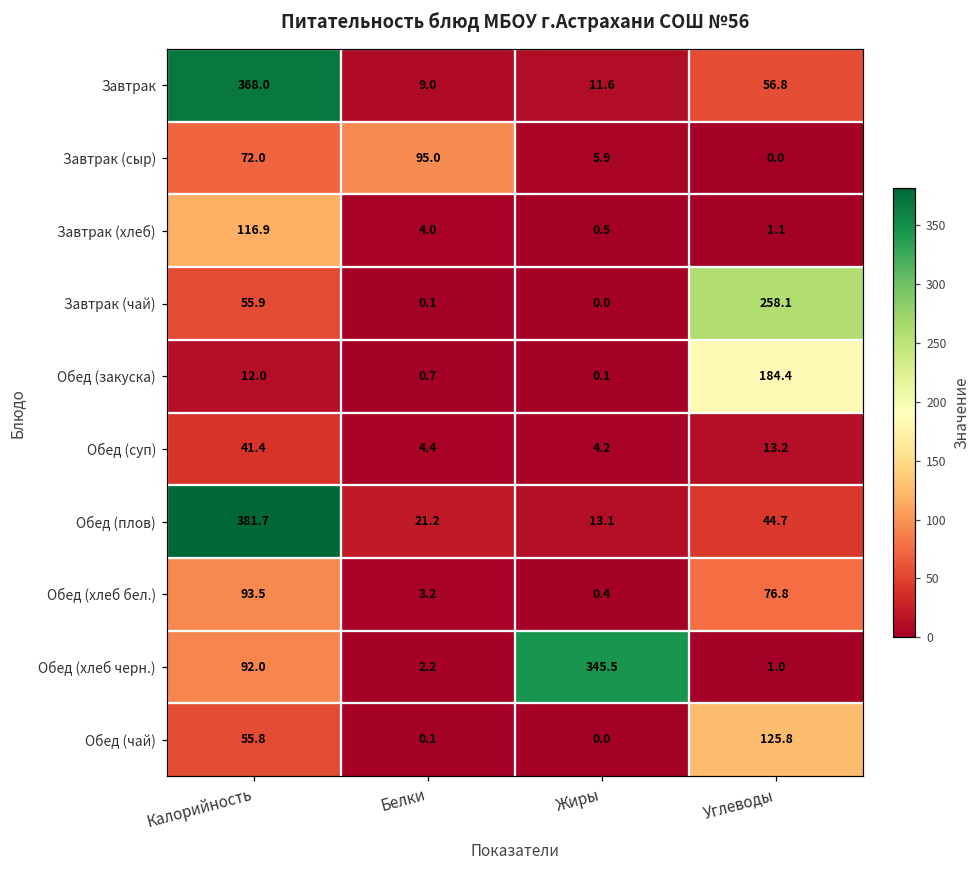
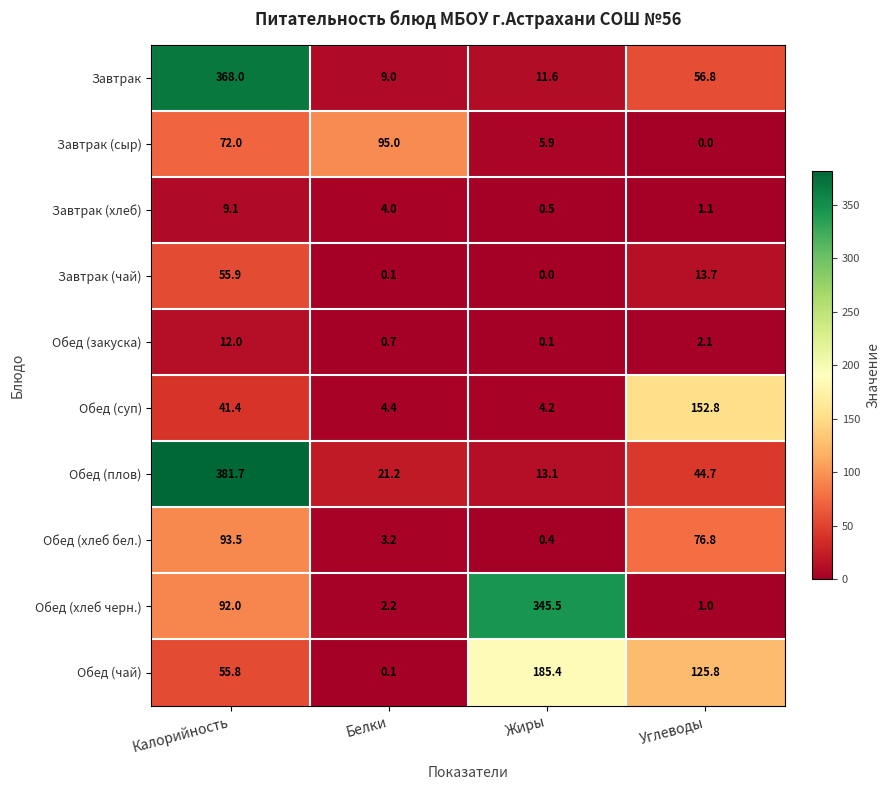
Завтрак (хлеб), Калорийность: 116.9 -> 9.1
Завтрак (чай), Углеводы: 258.1 -> 13.7
Обед (закуска), Углеводы: 184.4 -> 2.1
Обед (суп), Углеводы: 13.2 -> 152.8
Обед (чай), Жиры: 0.0 -> 185.4
